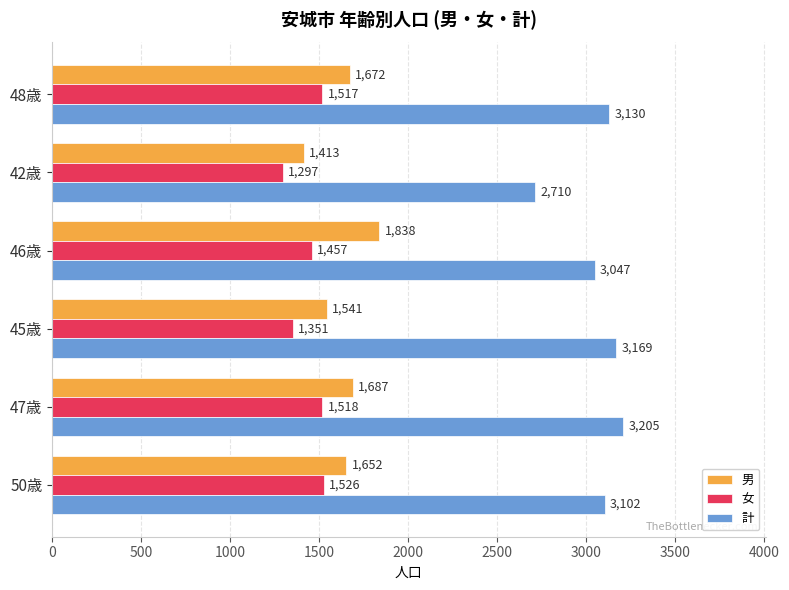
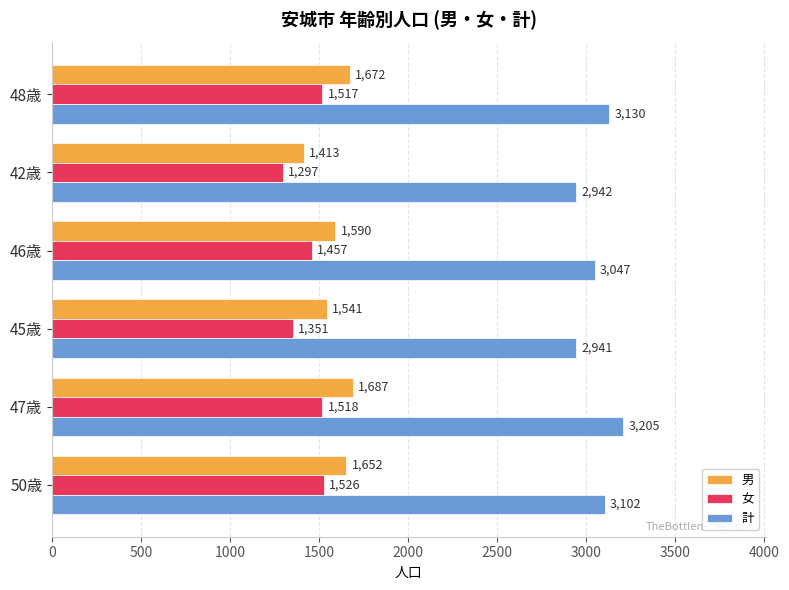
計, 42歳: 2,710 -> 2,942
男, 46歳: 1,838 -> 1,590
計, 45歳: 3,169 -> 2,941
